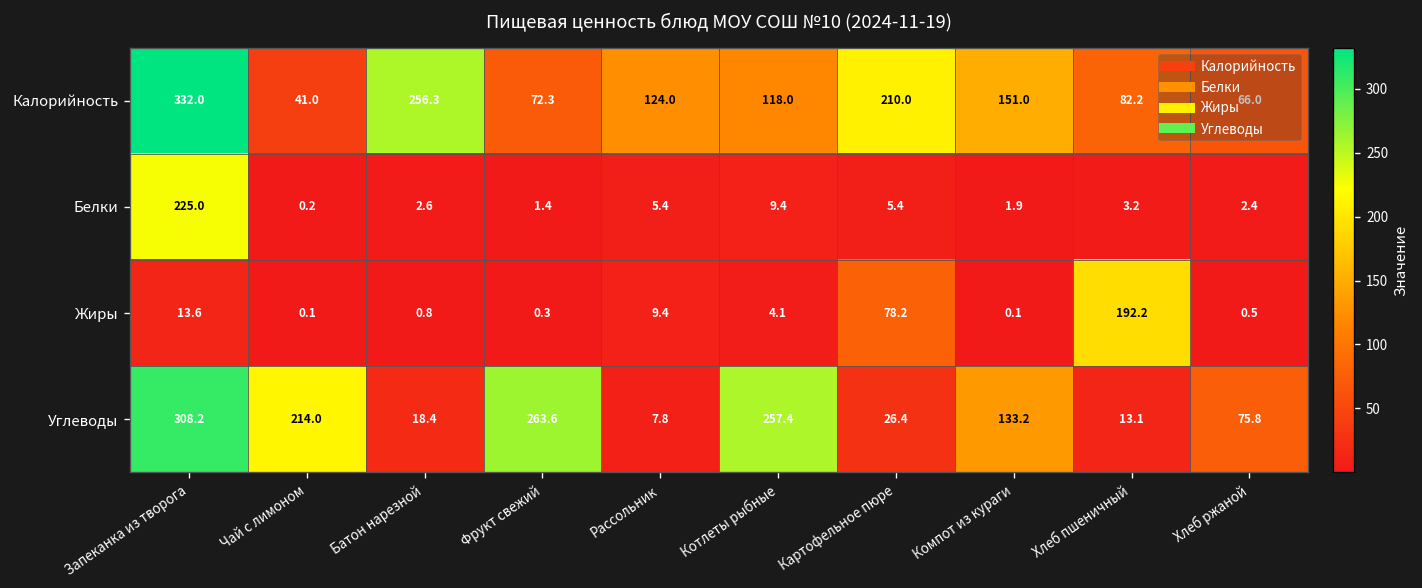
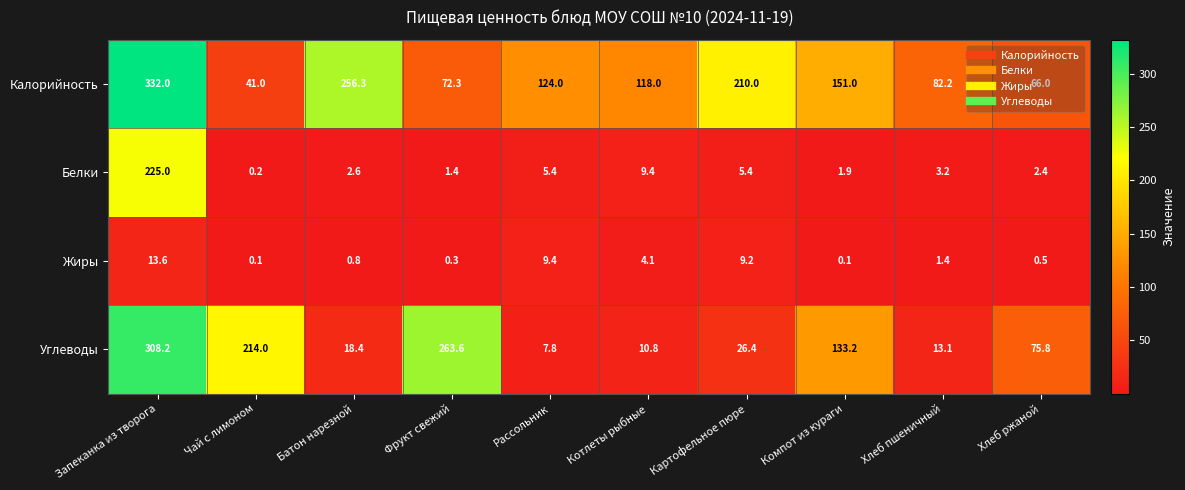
Жиры, Картофельное пюре: 78.2 -> 9.2
Жиры, Хлеб пшеничный: 192.2 -> 1.4
Углеводы, Котлеты рыбные: 257.4 -> 10.8
